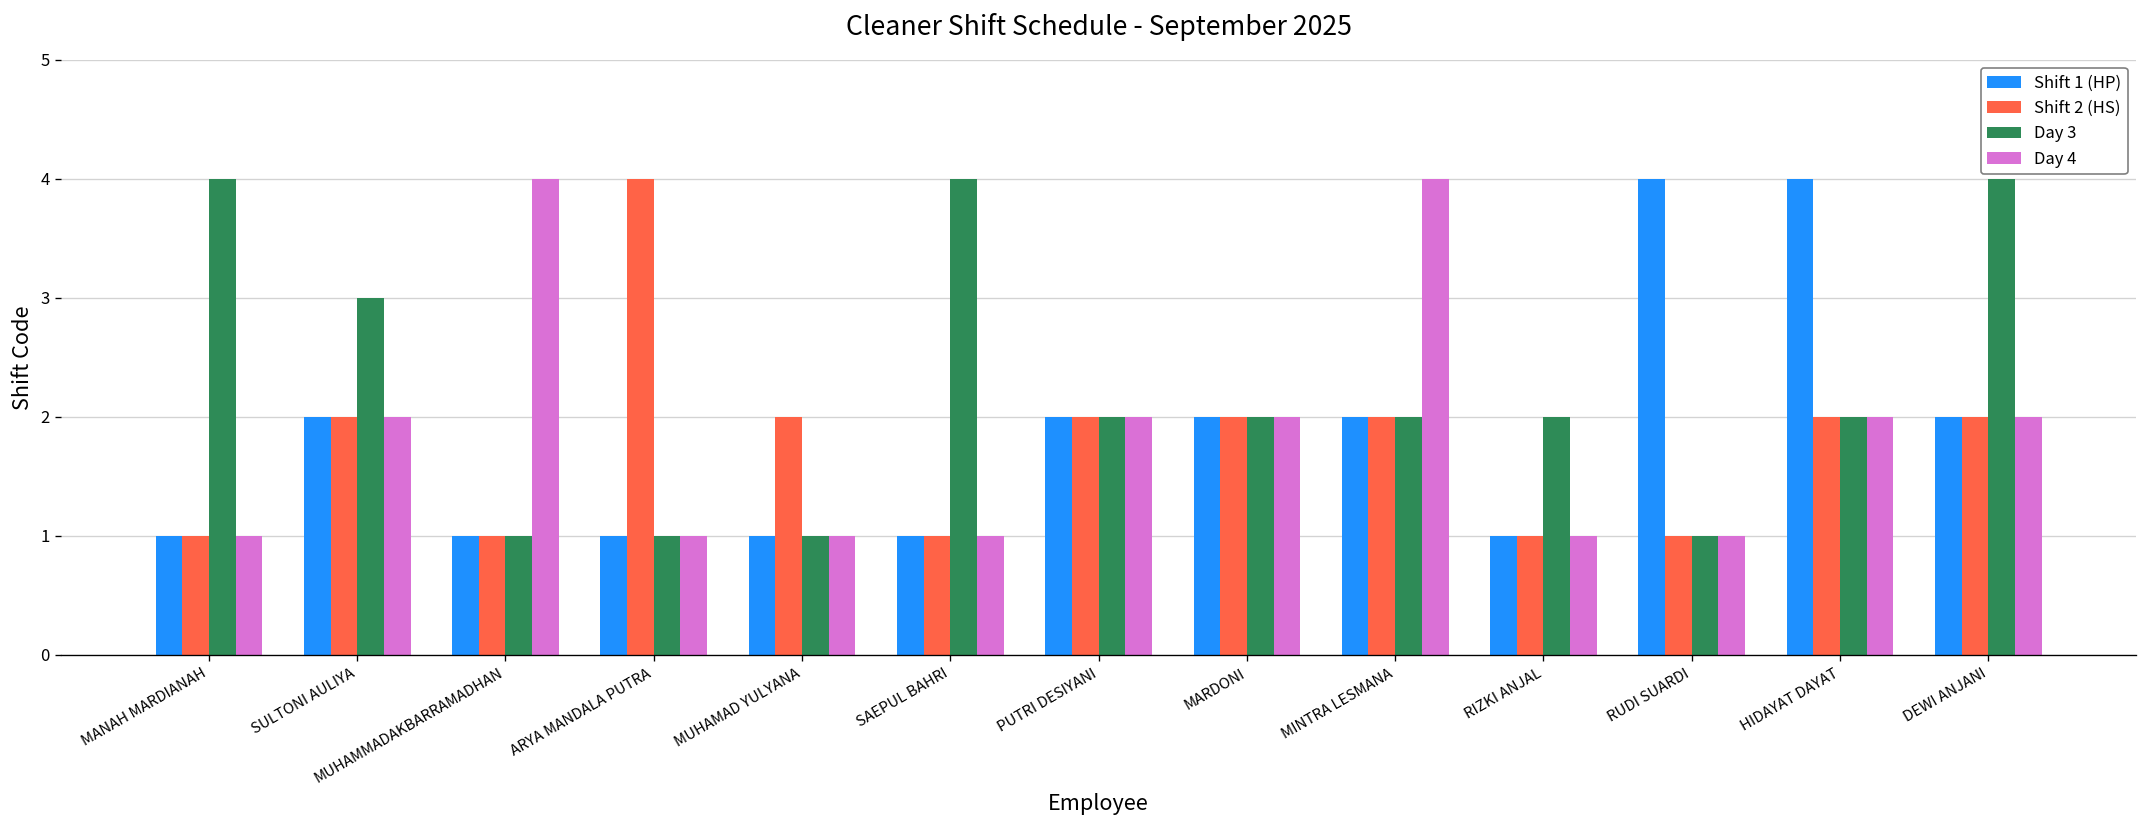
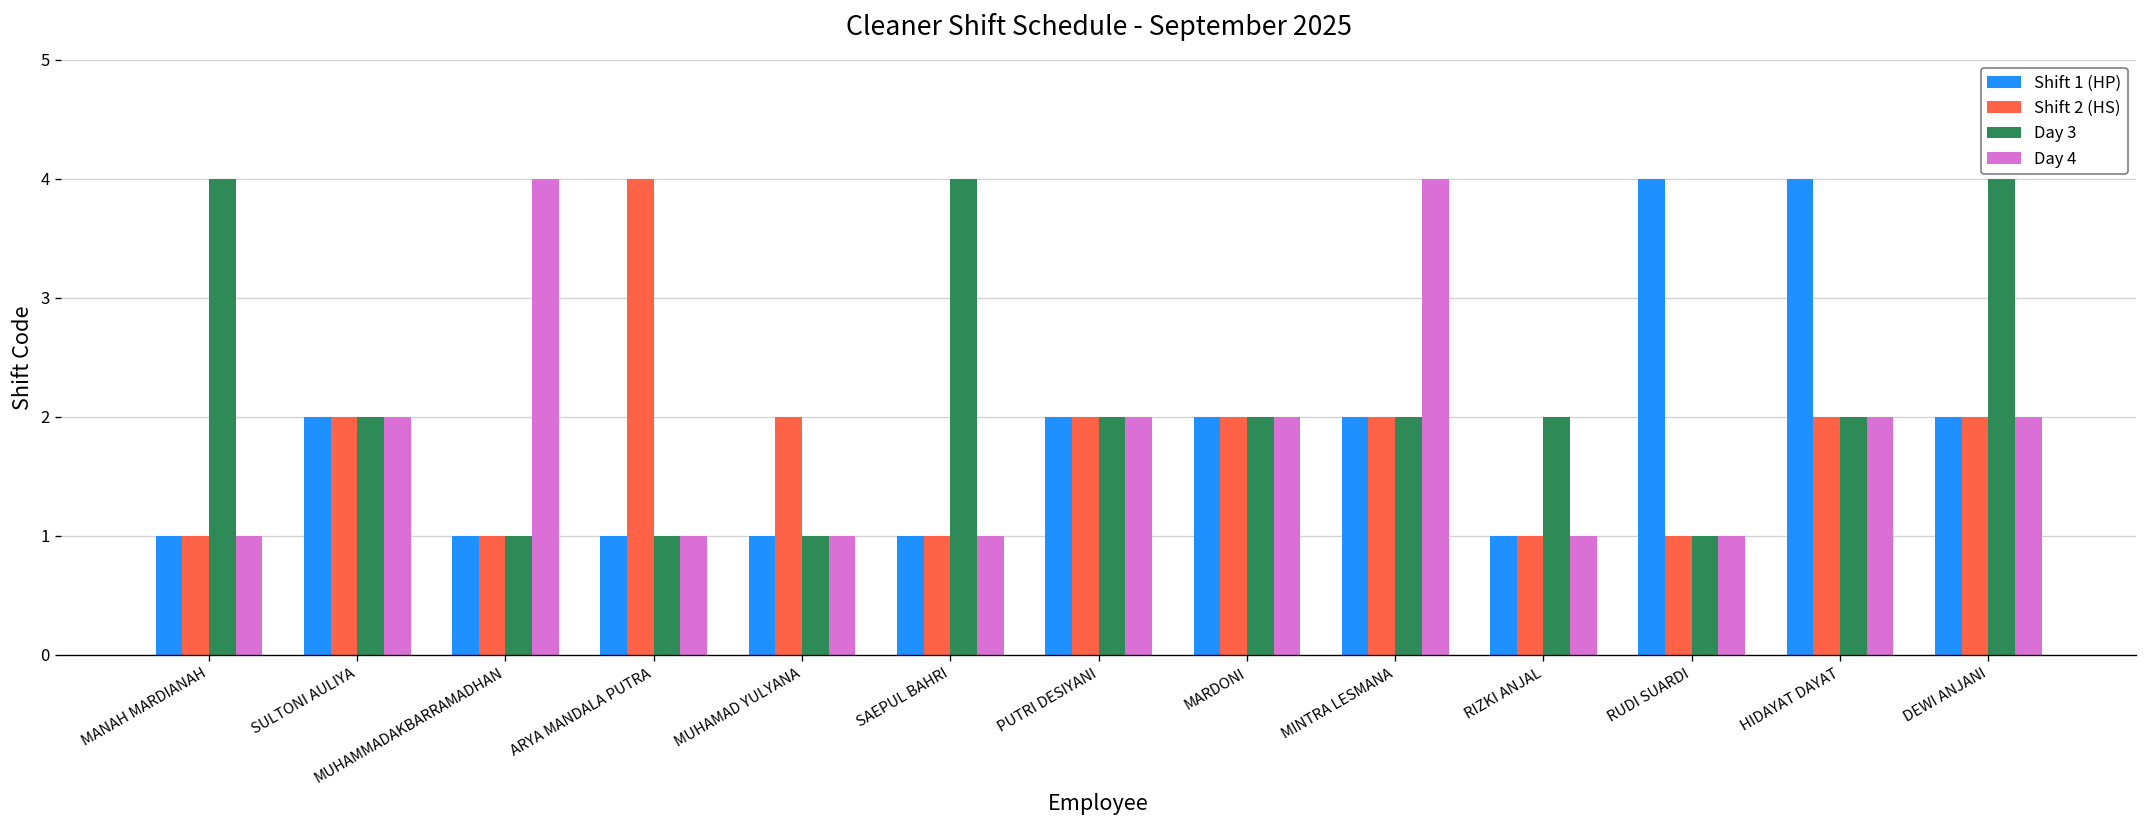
Day 3, SULTONI AULIYA: 3 -> 2
